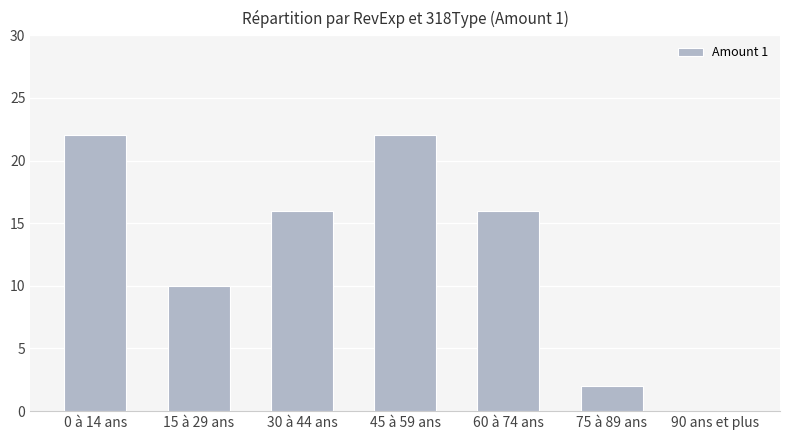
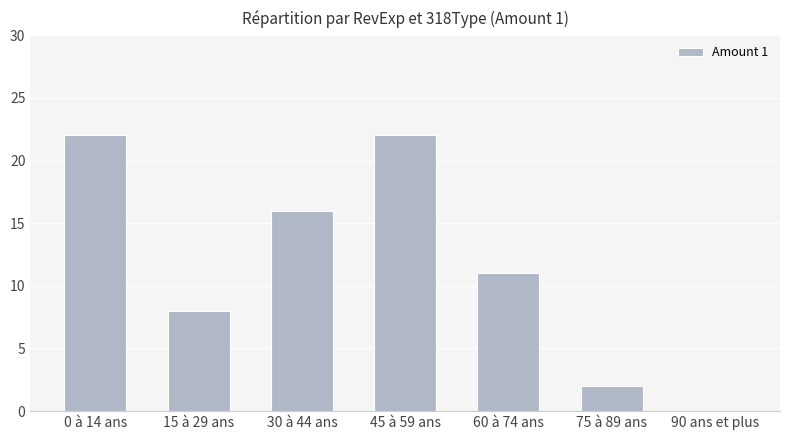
15 à 29 ans: 10 -> 8
60 à 74 ans: 16 -> 11
